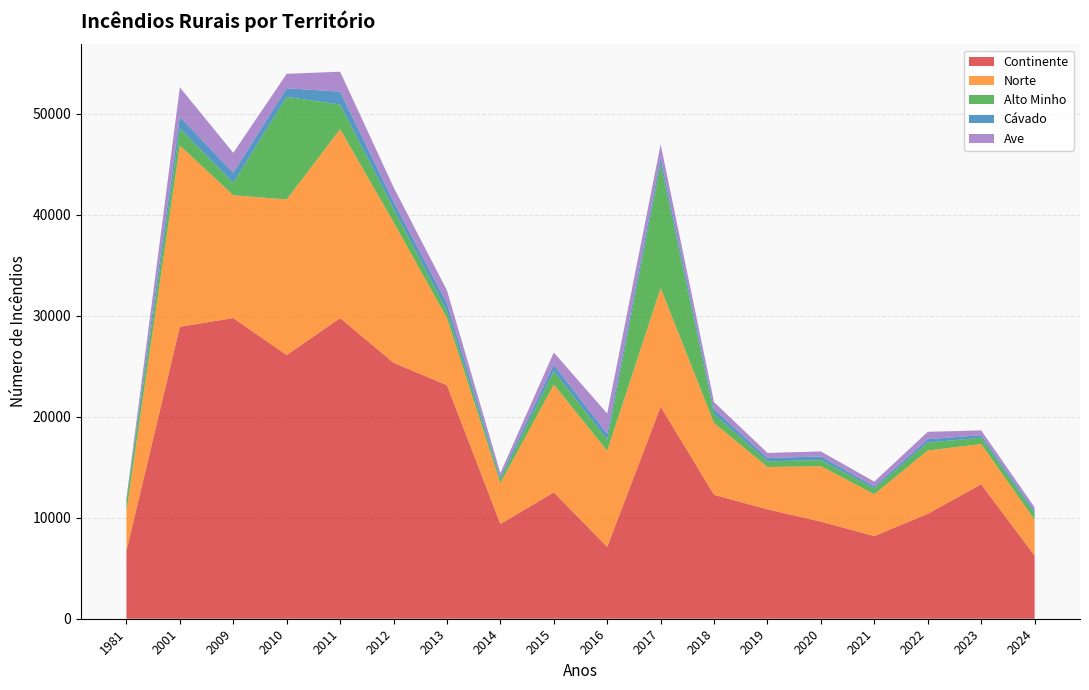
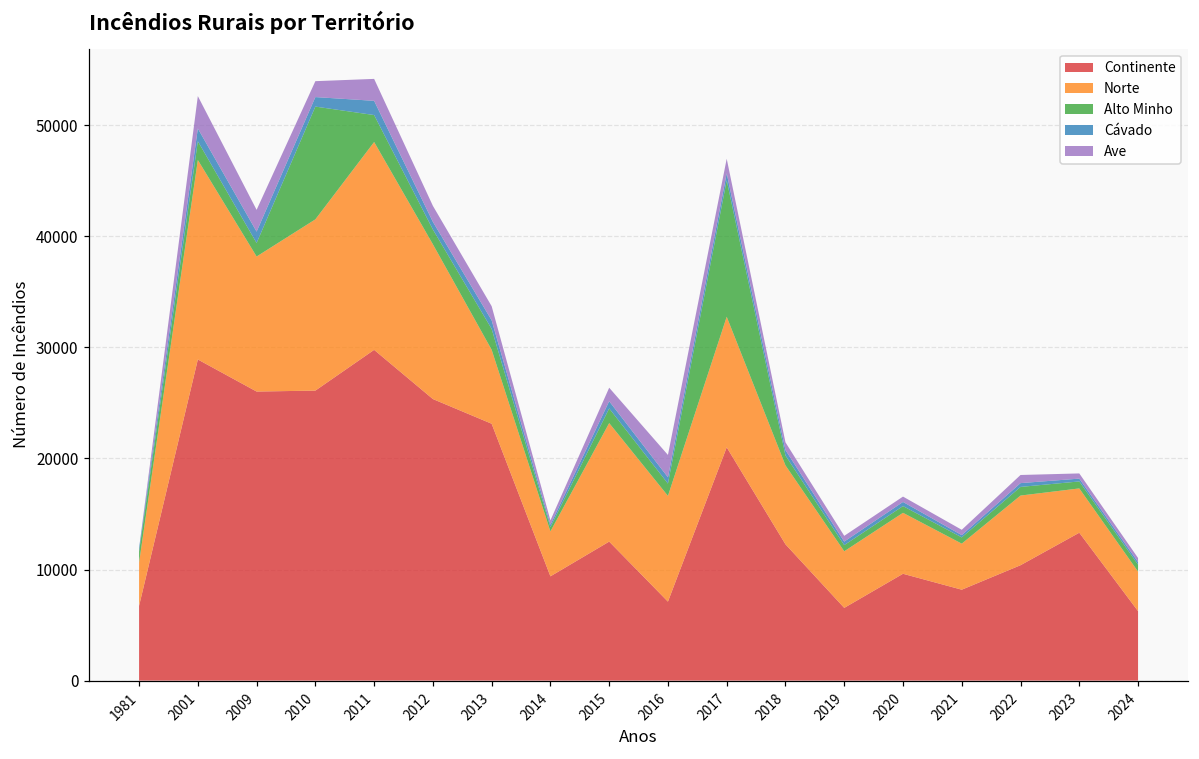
Continente, 2009: 29800 -> 26000
Alto Minho, 2013: 700 -> 1900
Continente, 2019: 10800 -> 6500
Norte, 2019: 4200 -> 5100
